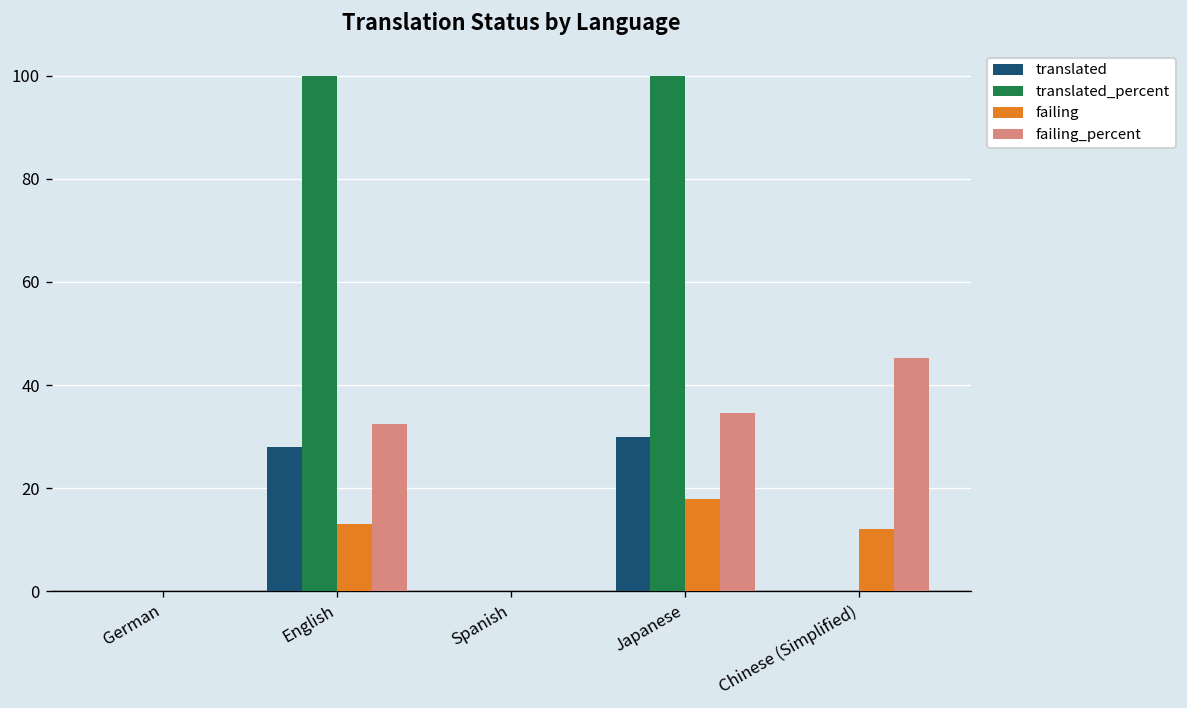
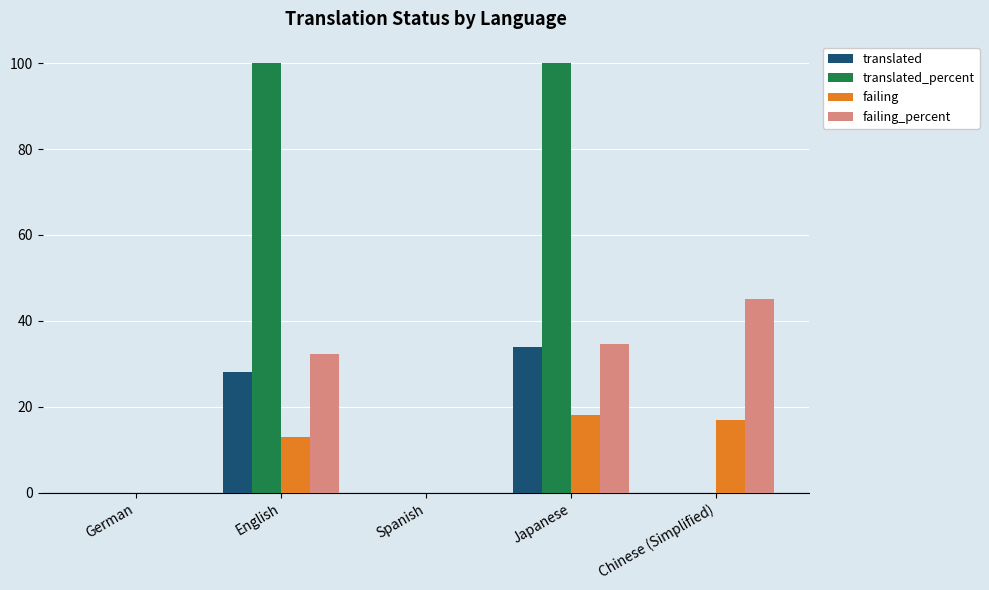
translated, Japanese: 30 -> 34
failing, Chinese (Simplified): 12 -> 17
